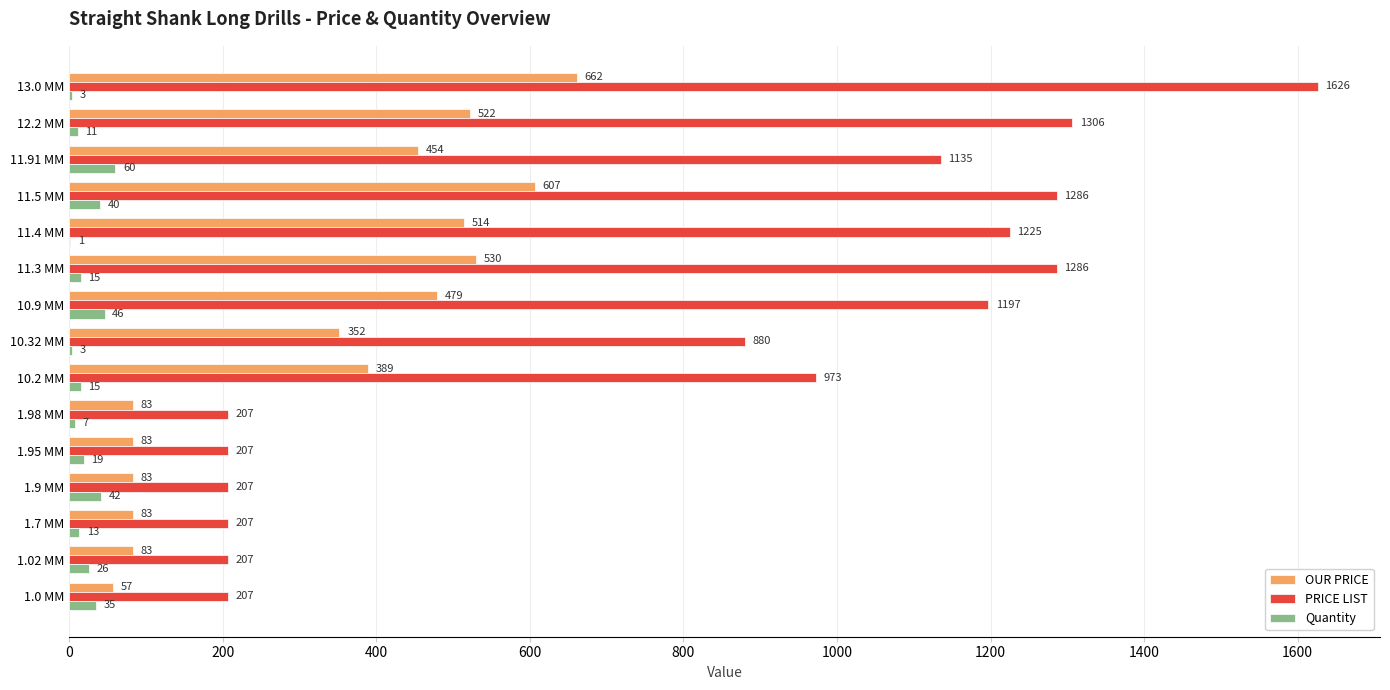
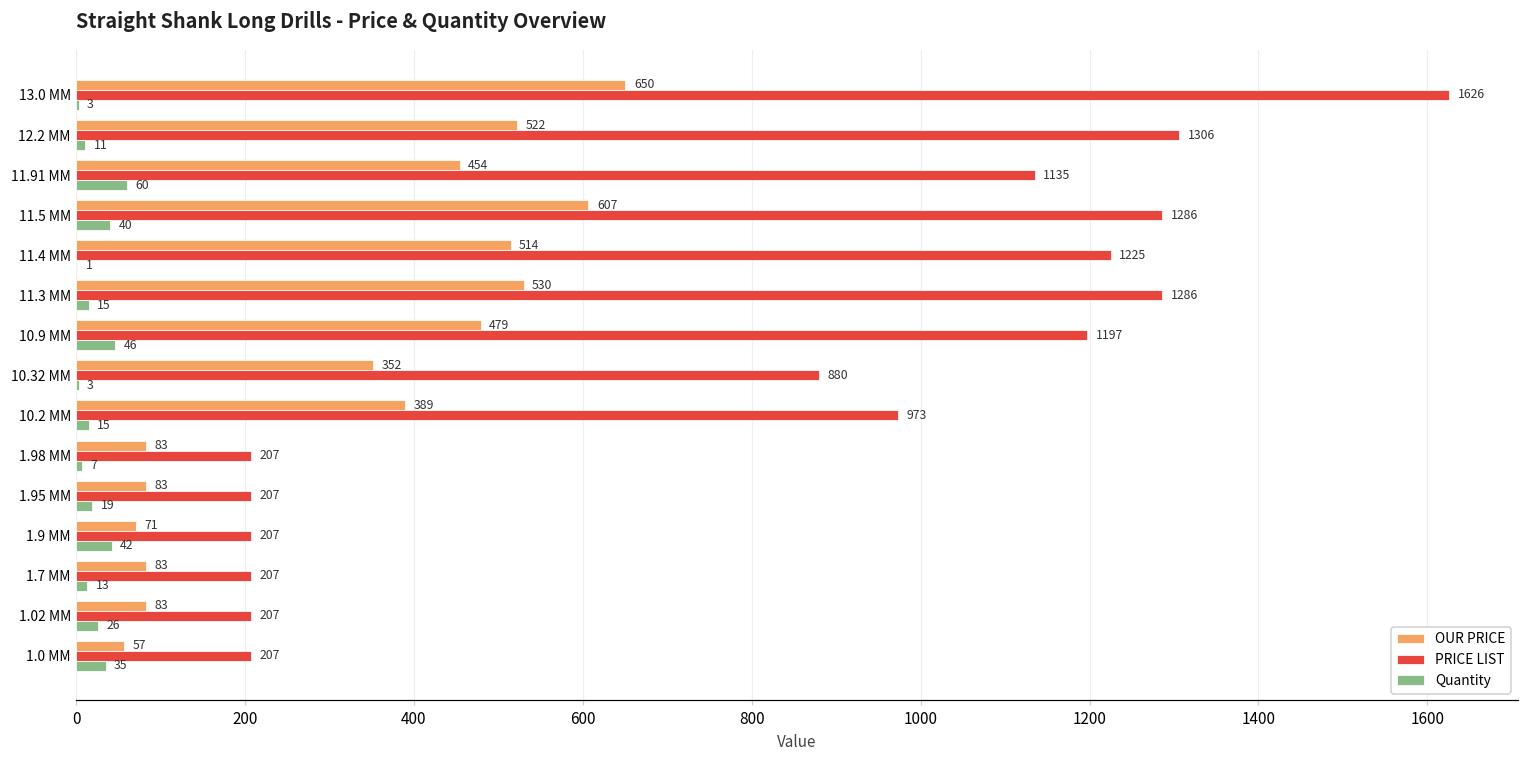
OUR PRICE, 13.0 MM: 662 -> 650
OUR PRICE, 1.9 MM: 83 -> 71
